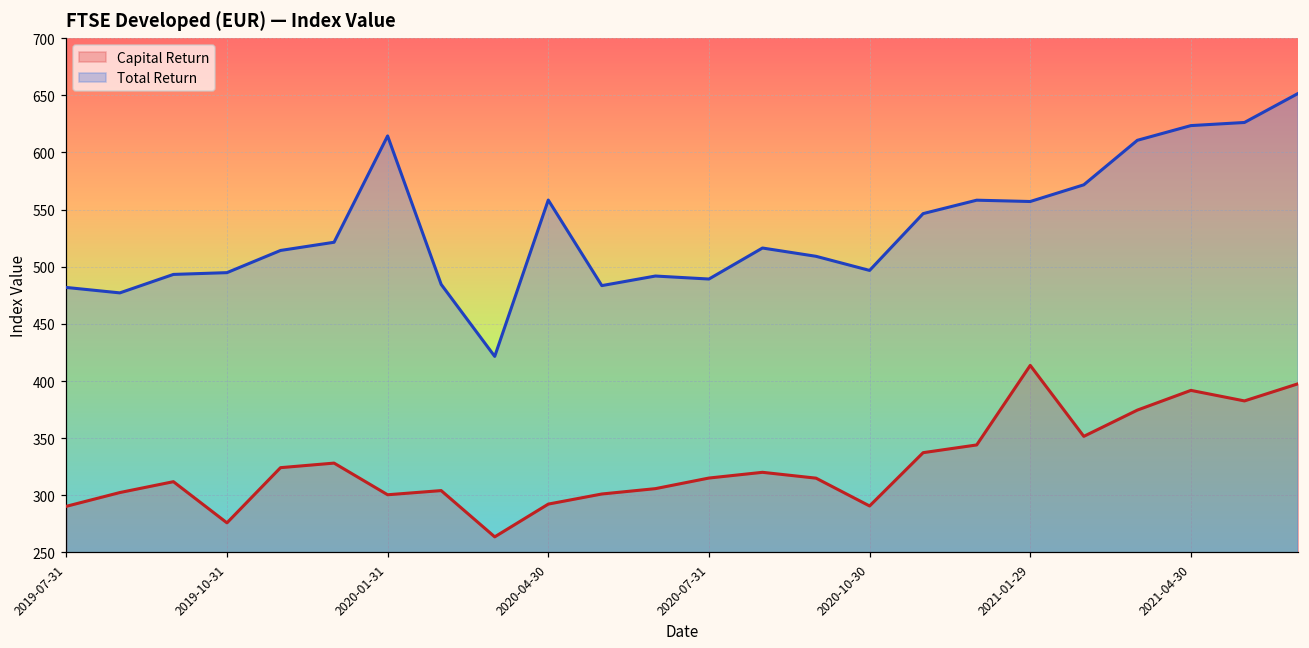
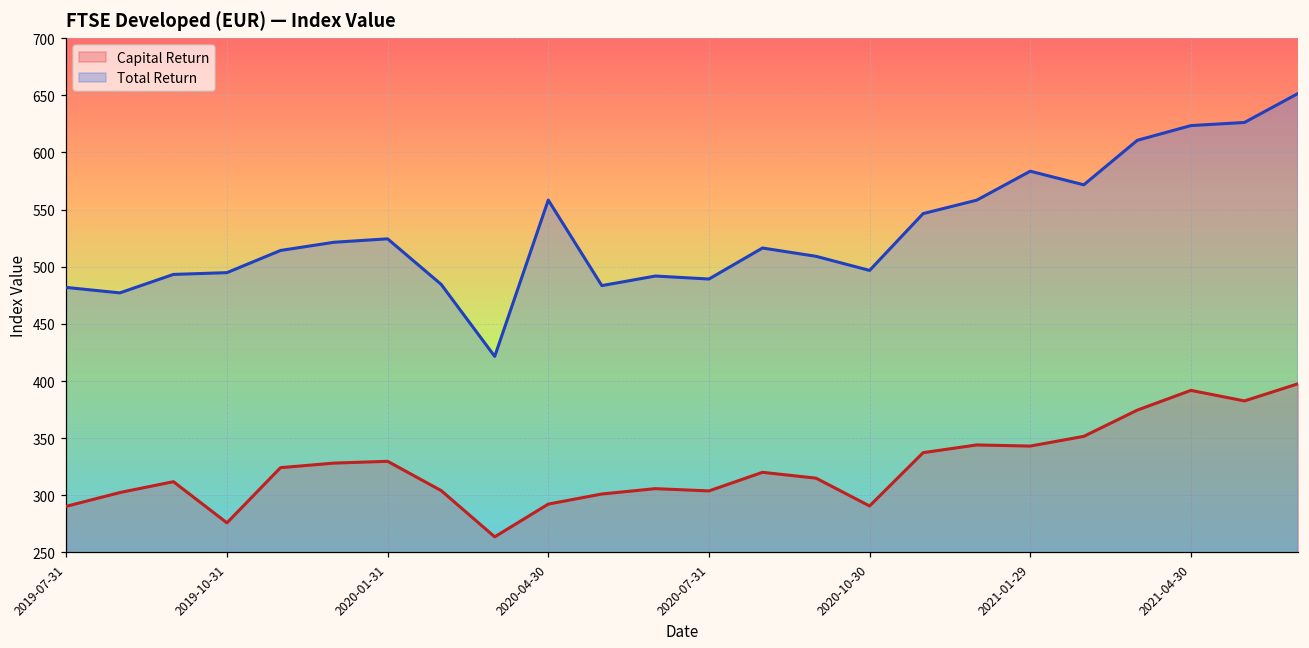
Capital Return, 2020-01-31: 301 -> 330
Total Return, 2020-01-31: 614 -> 524
Capital Return, 2020-07-31: 315 -> 304
Capital Return, 2021-01-29: 414 -> 343
Total Return, 2021-01-29: 557 -> 584
